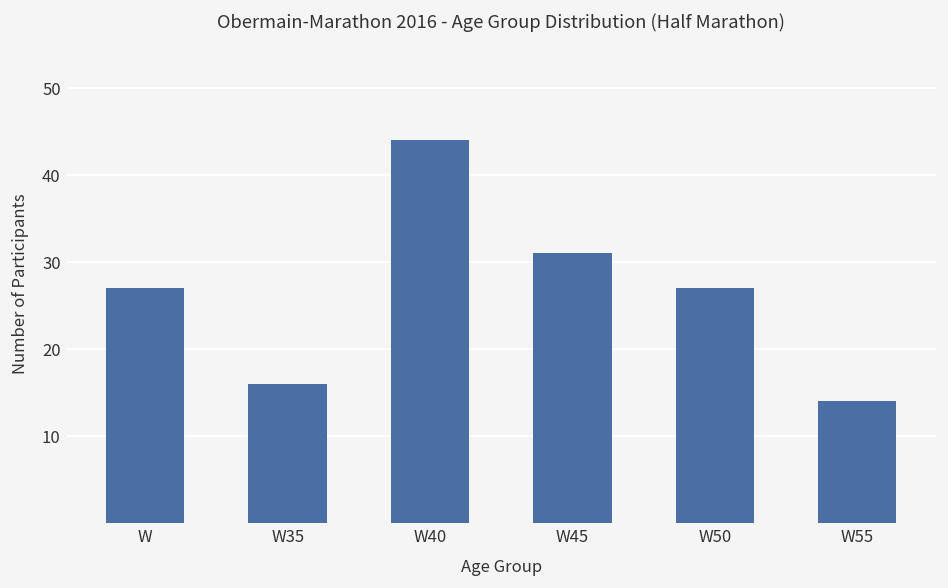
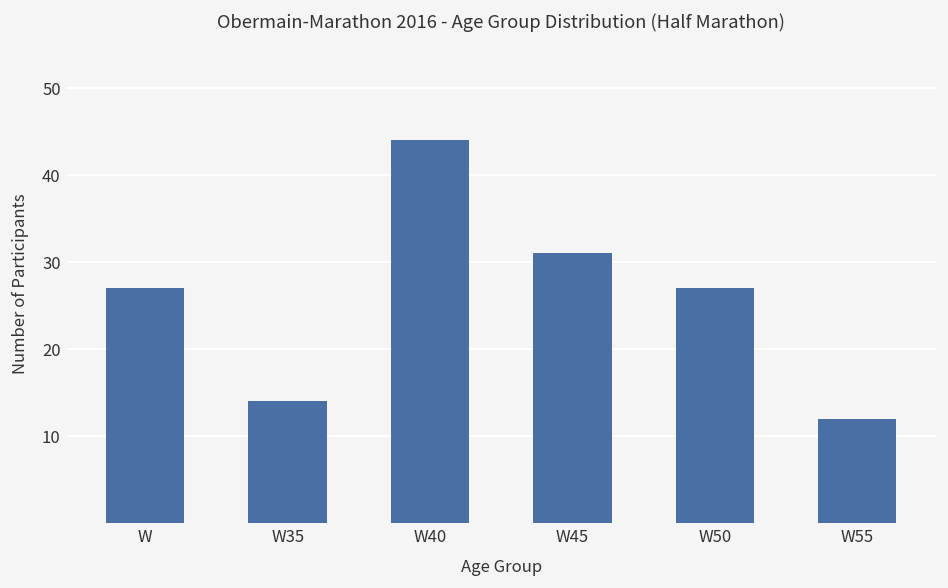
W35: 16 -> 14
W55: 14 -> 12
